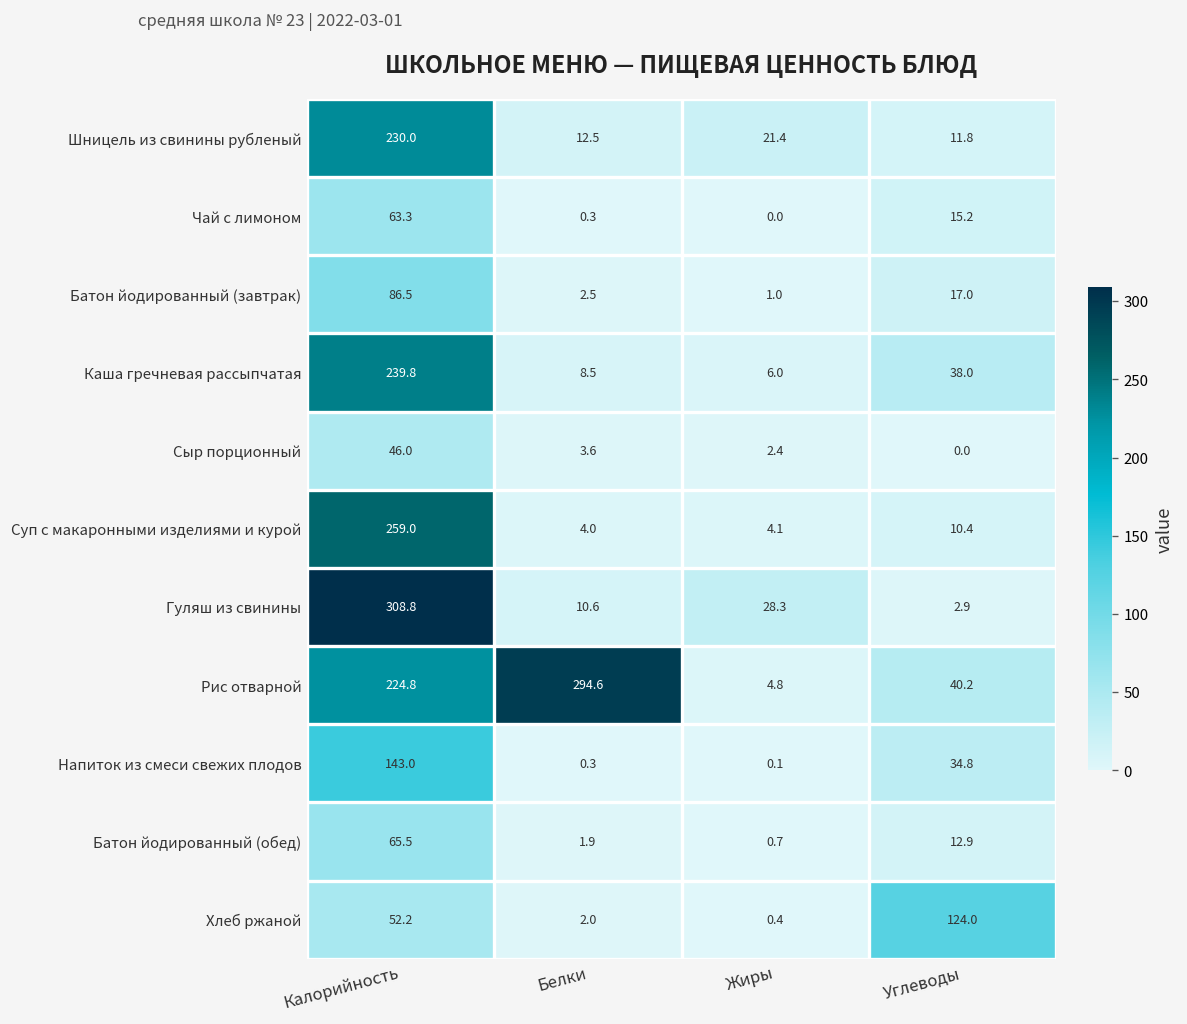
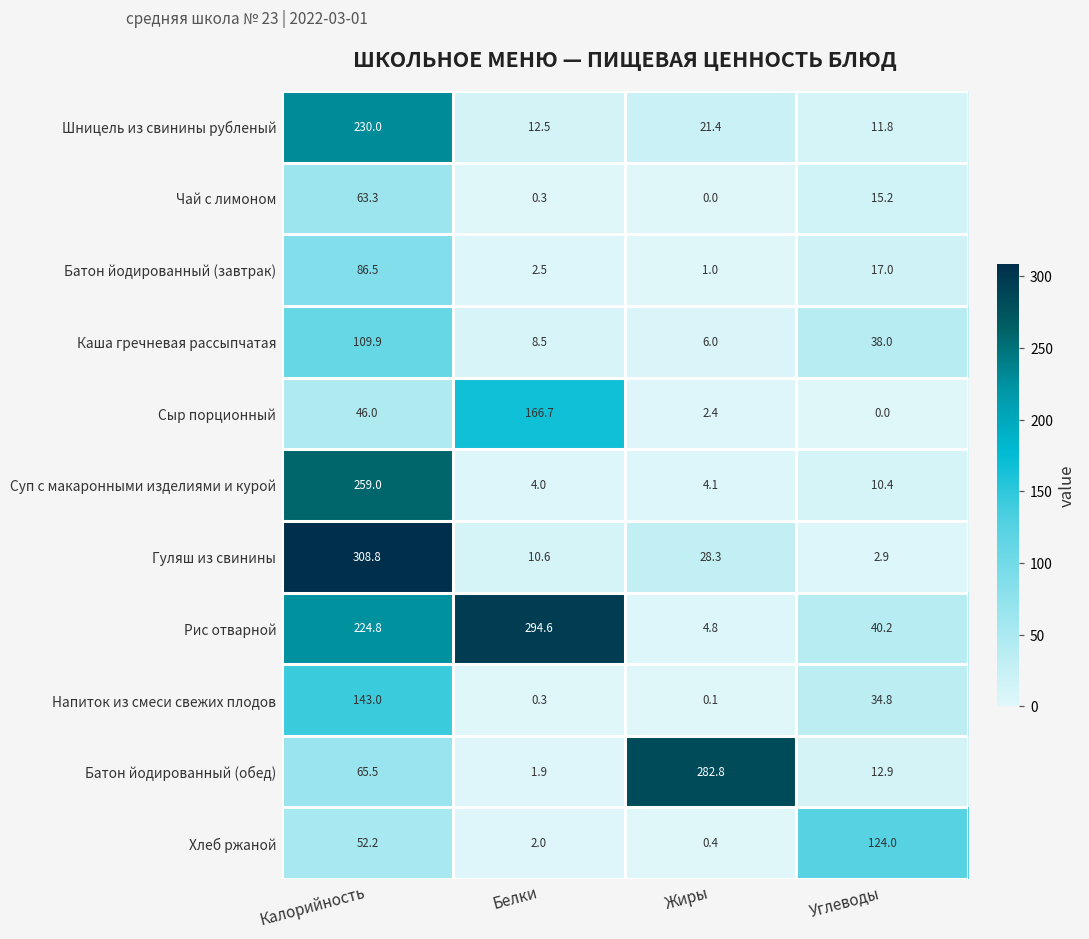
Каша гречневая рассыпчатая, Калорийность: 239.8 -> 109.9
Сыр порционный, Белки: 3.6 -> 166.7
Батон йодированный (обед), Жиры: 0.7 -> 282.8
